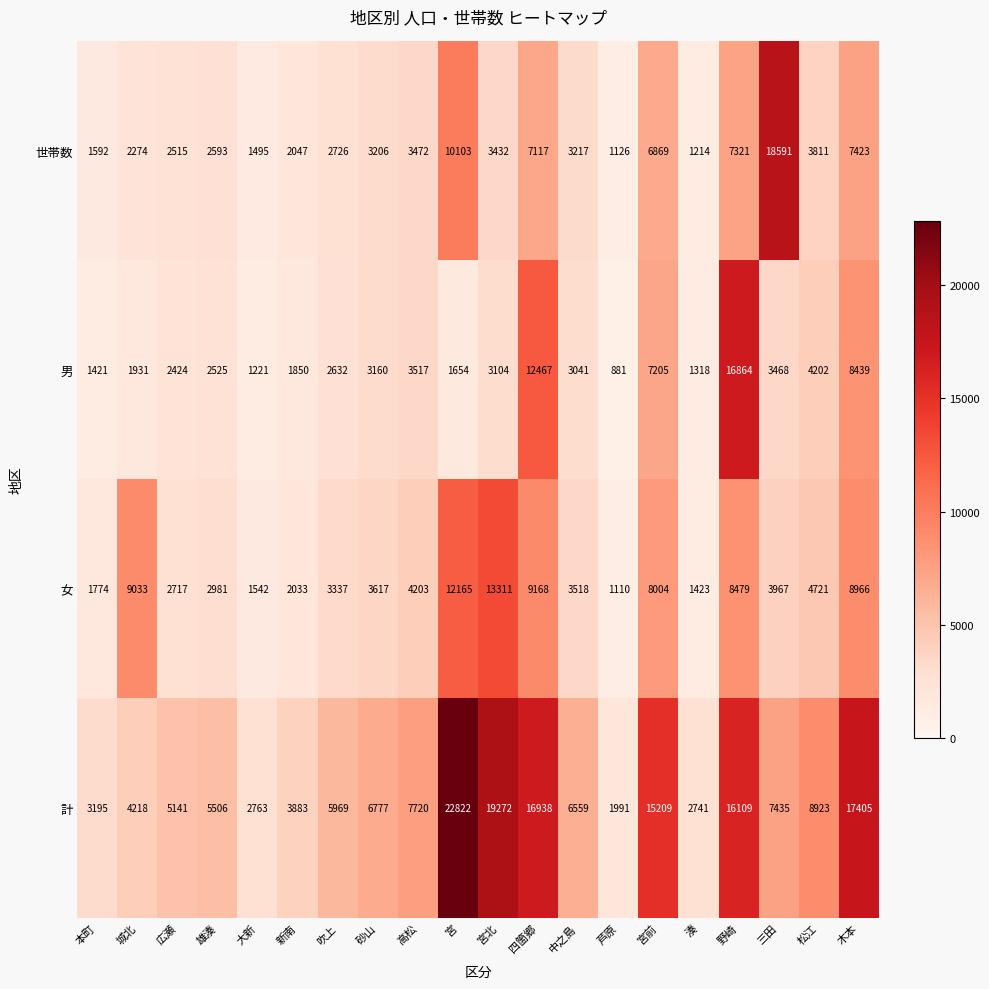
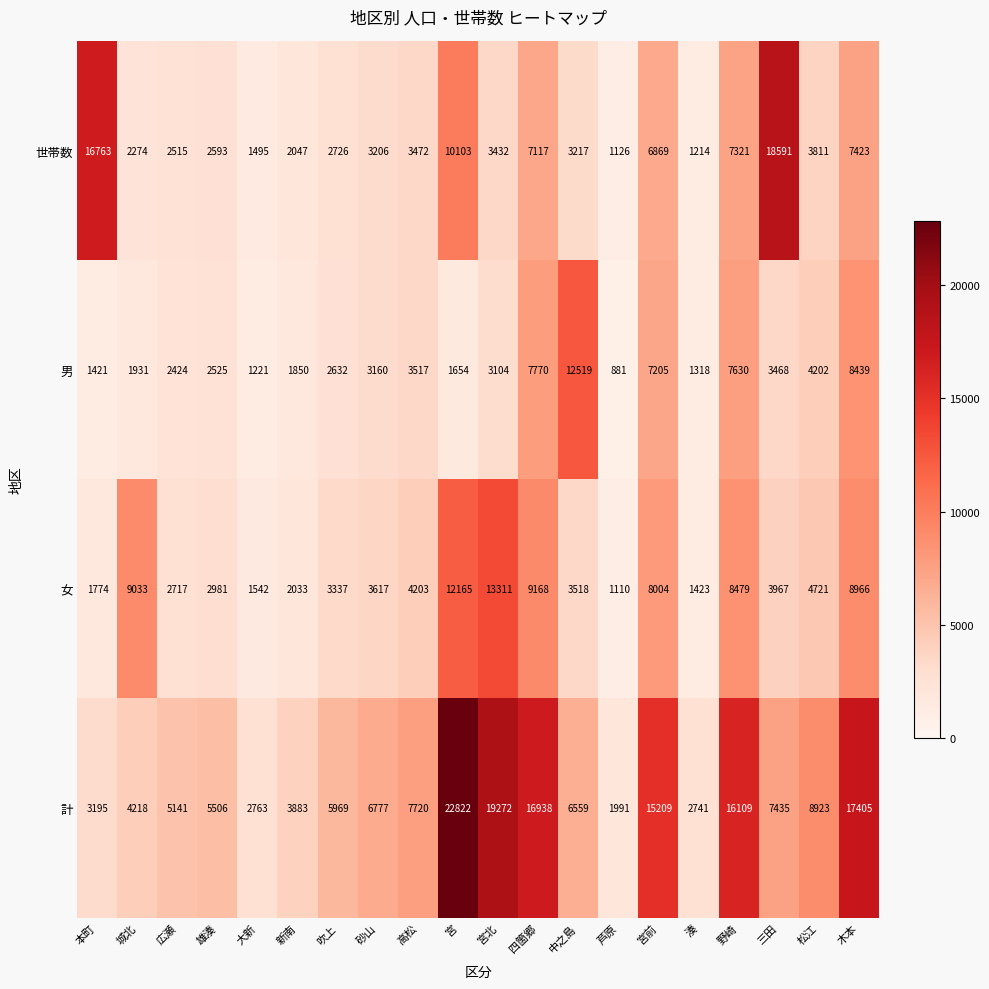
世帯数, 本町: 1592 -> 16763
男, 四箇郷: 12467 -> 7770
男, 中之島: 3041 -> 12519
男, 野崎: 16864 -> 7630
